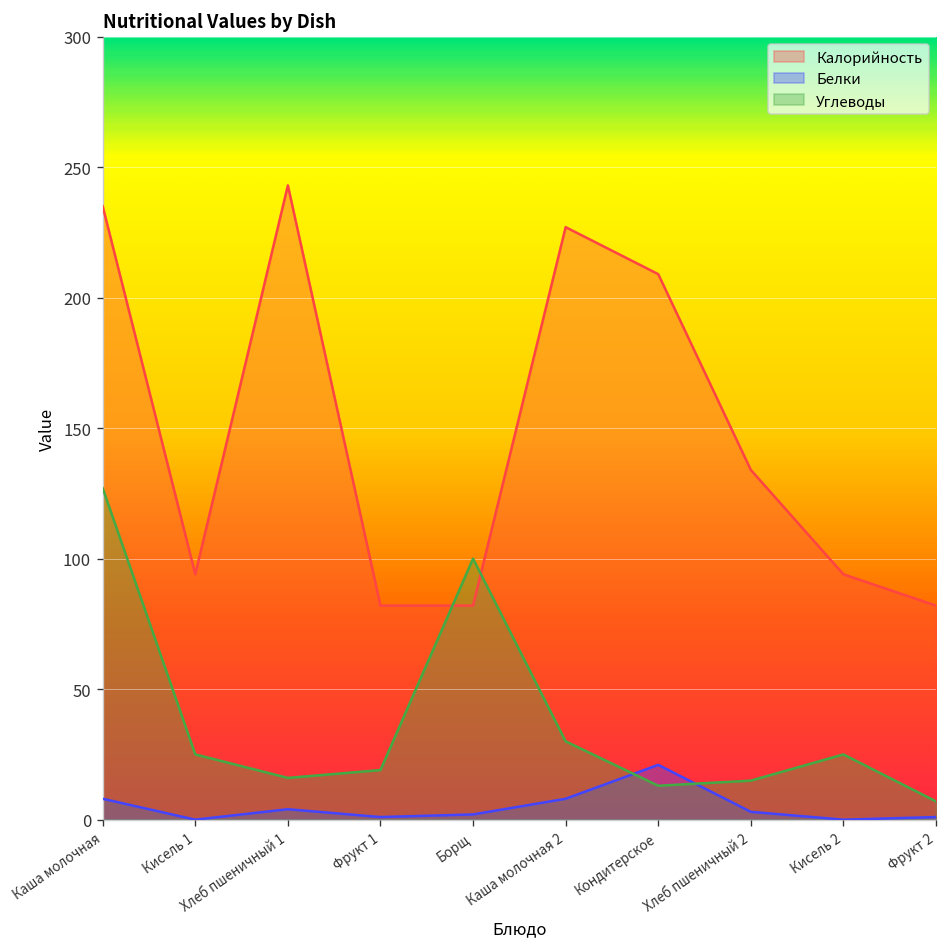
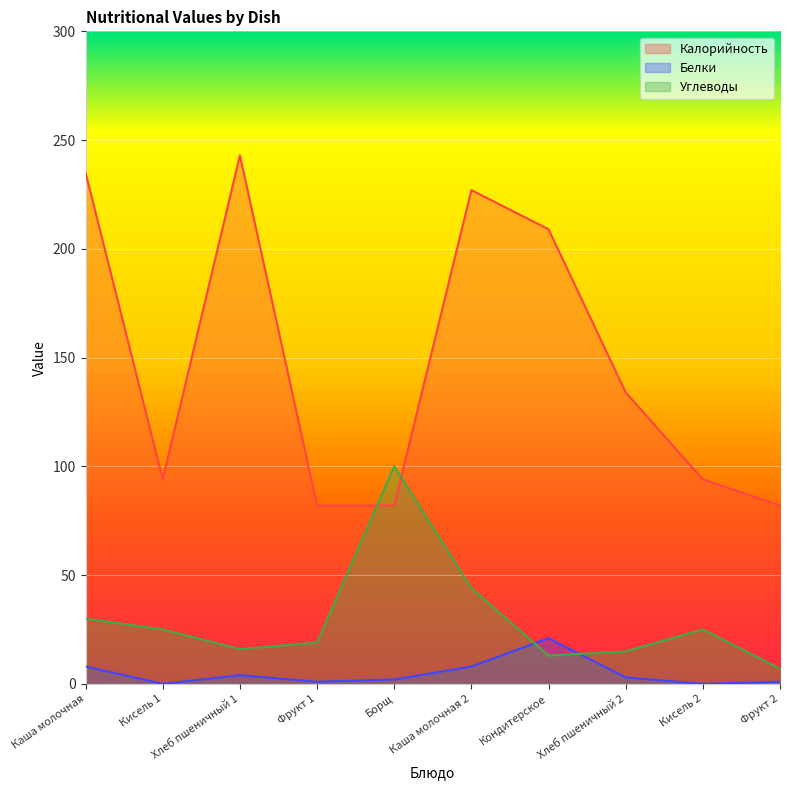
Углеводы, Каша молочная: 127 -> 30
Углеводы, Каша молочная 2: 30 -> 44
